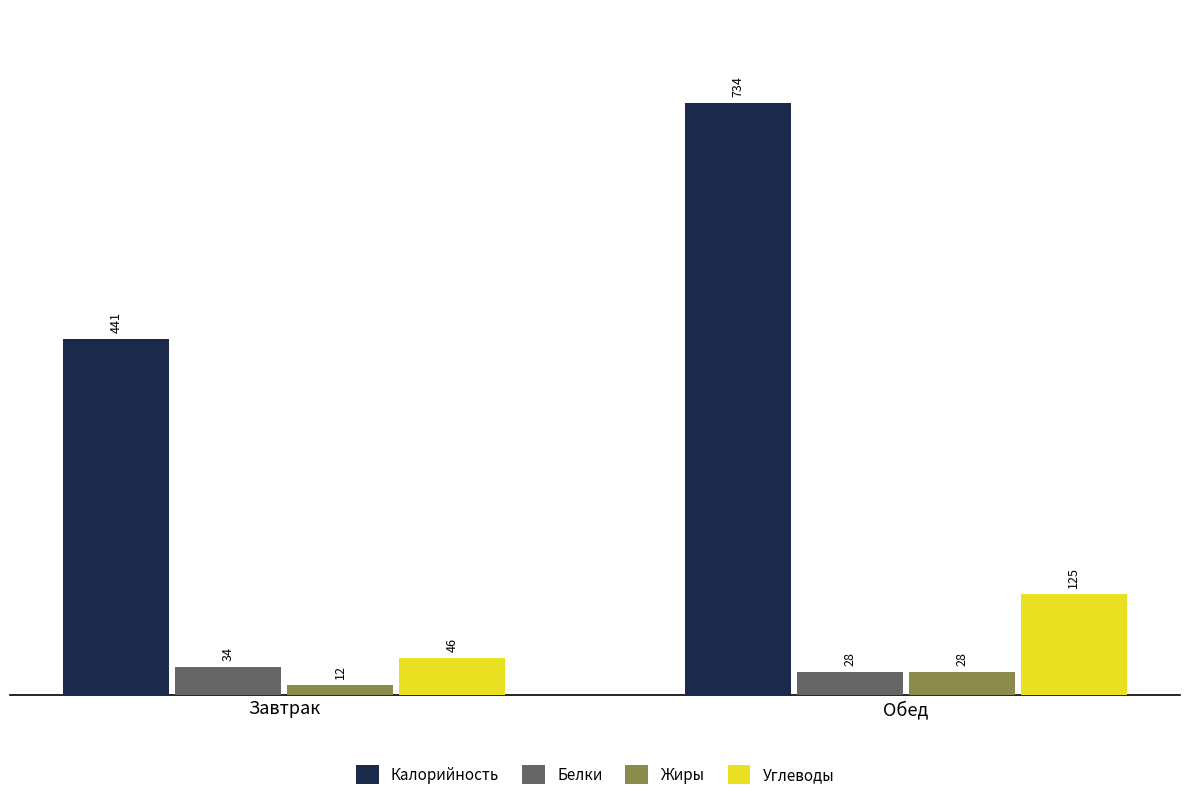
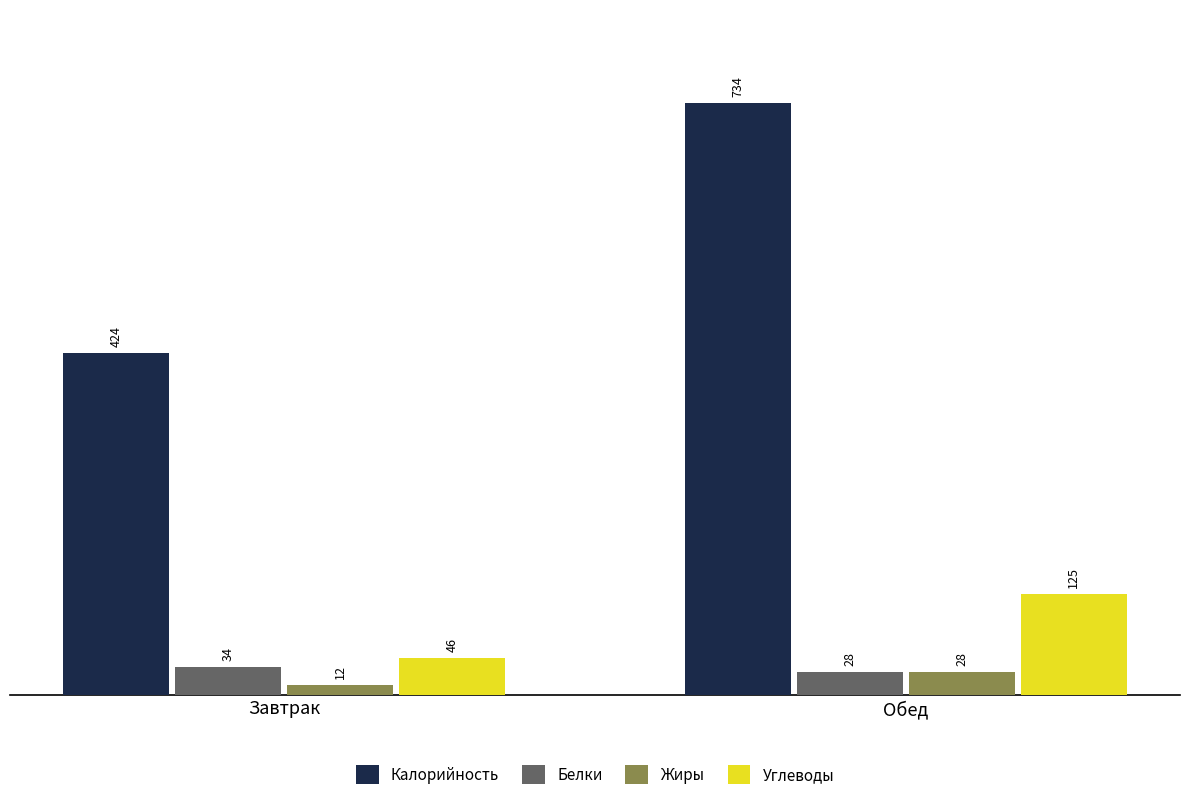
Калорийность, Завтрак: 441 -> 424
